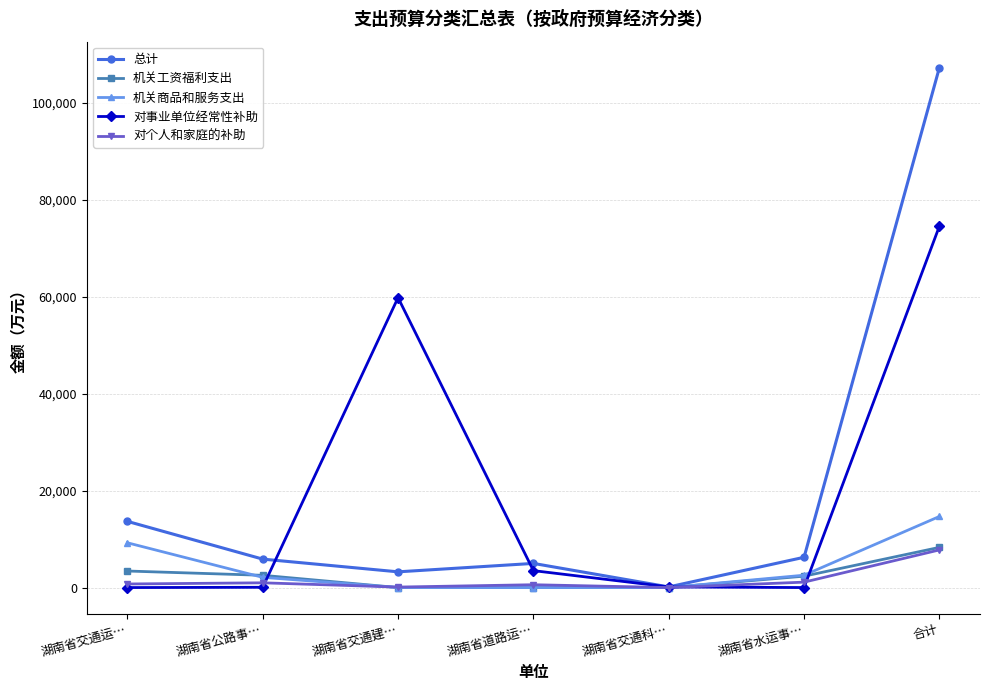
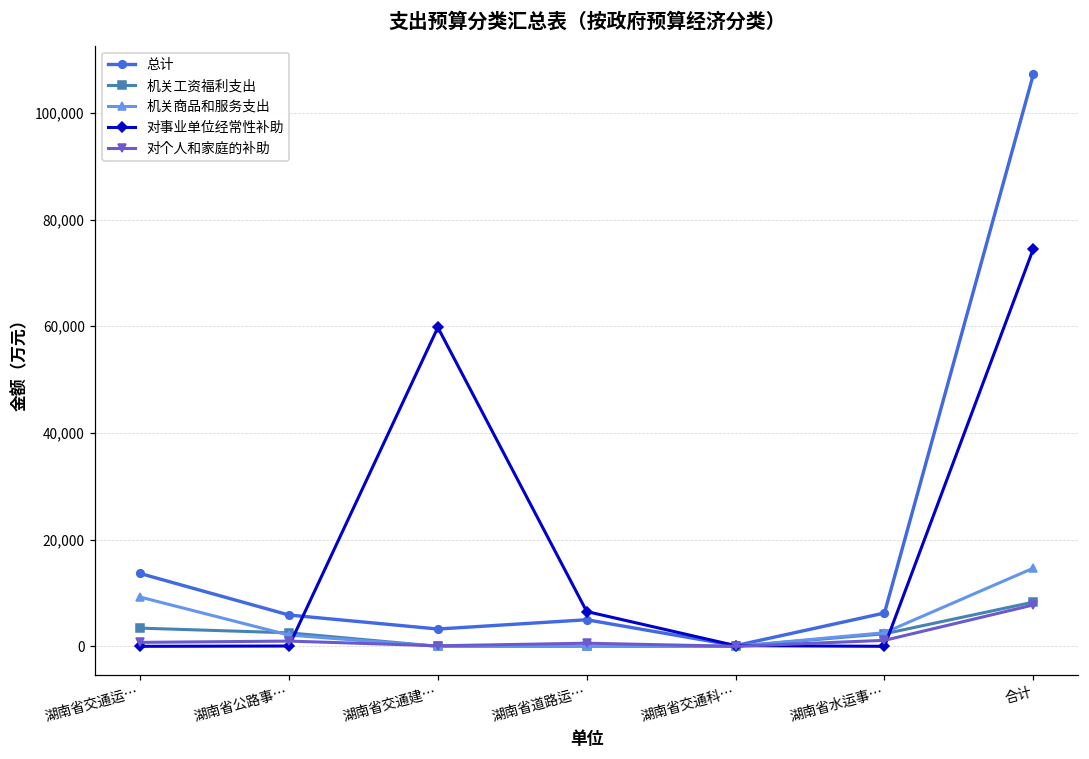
对事业单位经常性补助, 湖南省道路运…: 3,000 -> 7,000
